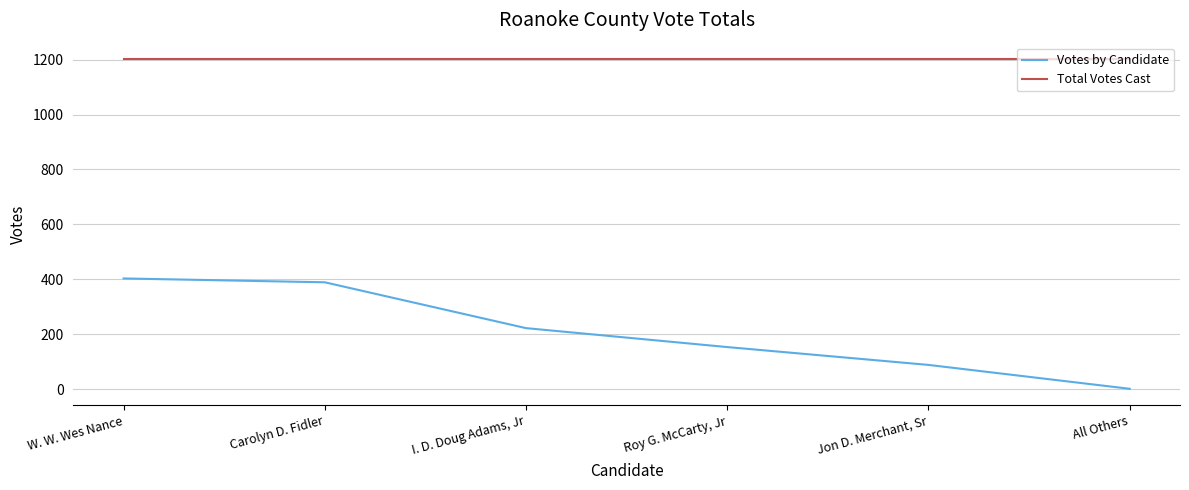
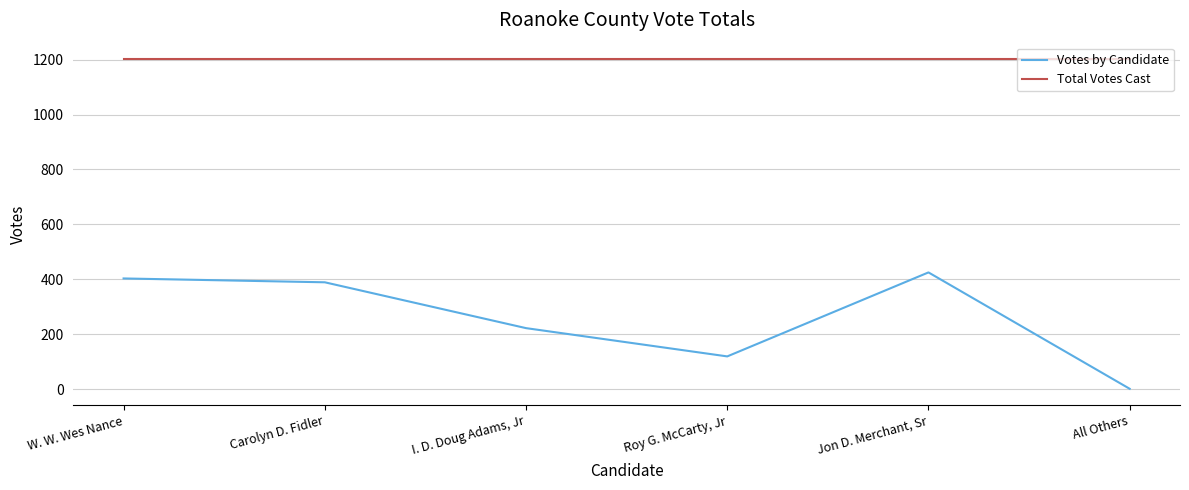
Votes by Candidate, Roy G. McCarty, Jr: 150 -> 120
Votes by Candidate, Jon D. Merchant, Sr: 90 -> 430
